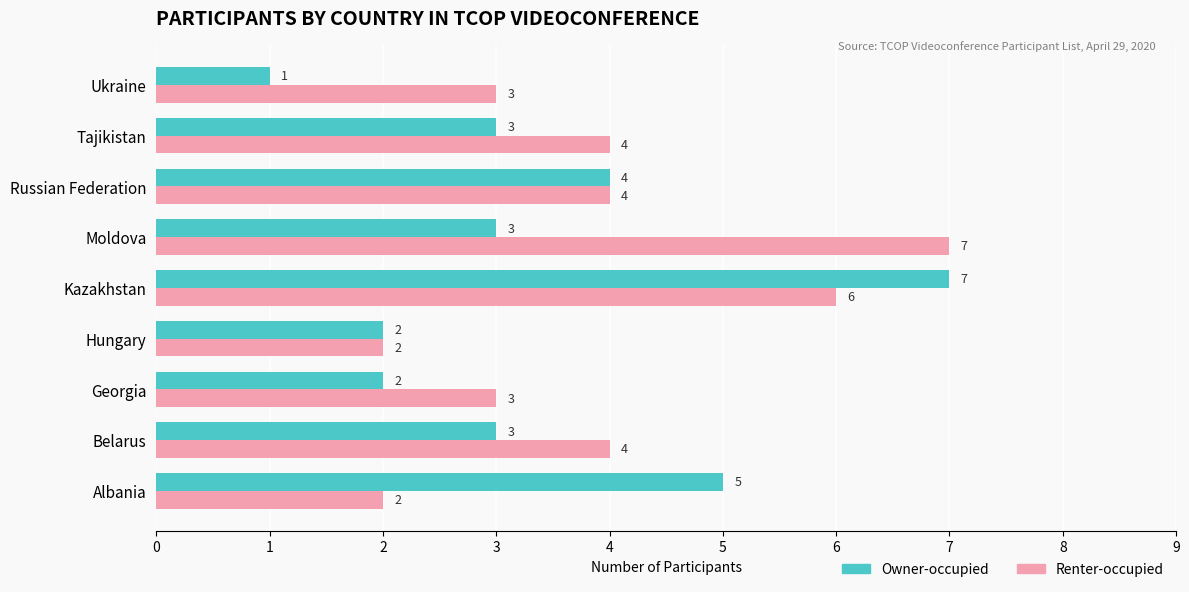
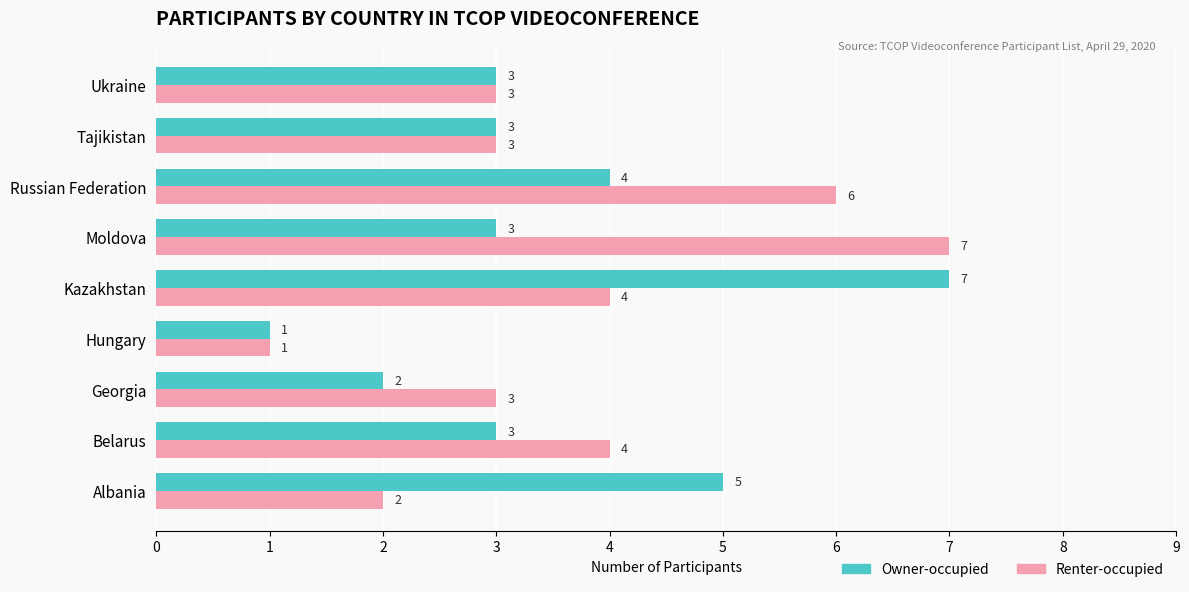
Owner-occupied, Ukraine: 1 -> 3
Renter-occupied, Tajikistan: 4 -> 3
Renter-occupied, Russian Federation: 4 -> 6
Renter-occupied, Kazakhstan: 6 -> 4
Owner-occupied, Hungary: 2 -> 1
Renter-occupied, Hungary: 2 -> 1
